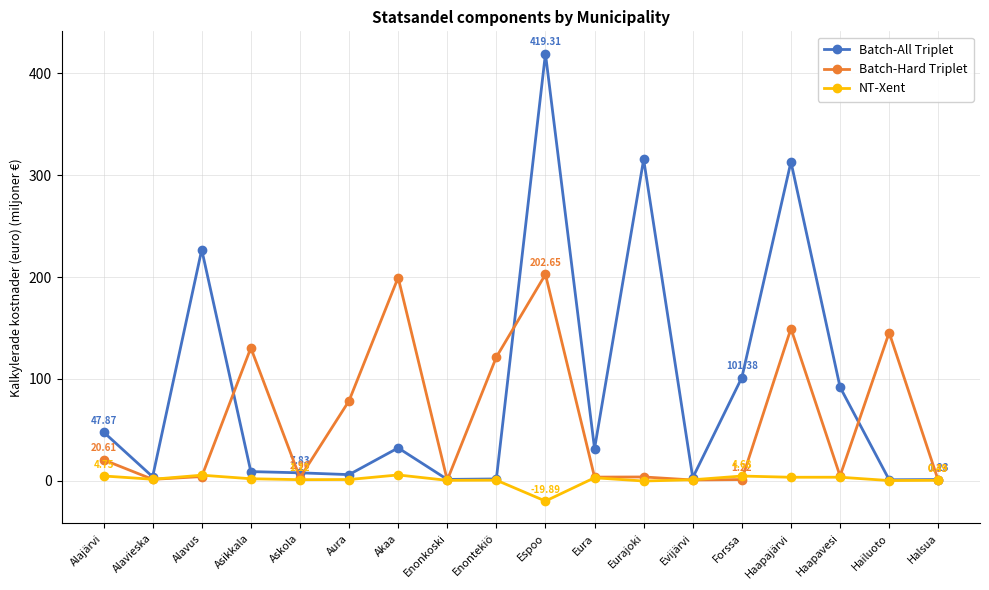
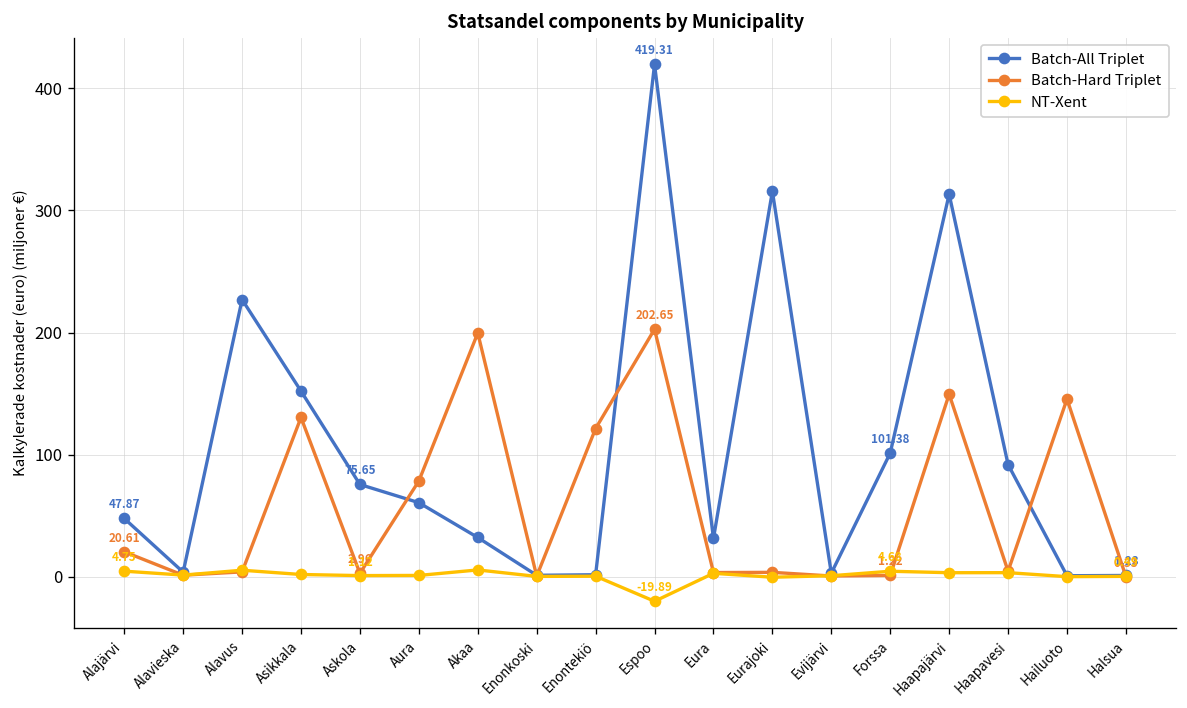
Batch-All Triplet, Asikkala: 9 -> 152
Batch-All Triplet, Askola: 7.83 -> 75.65
Batch-All Triplet, Aura: 6 -> 61
